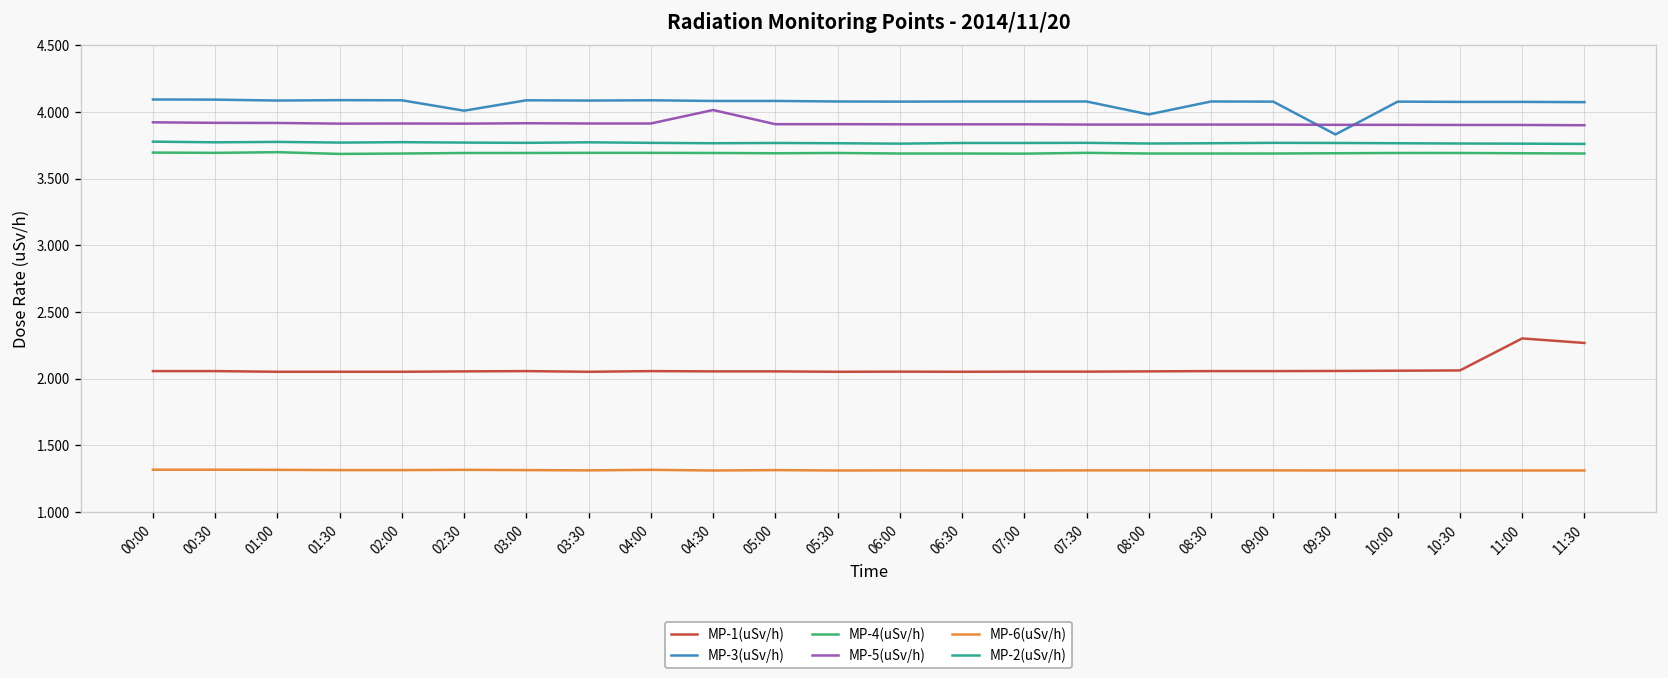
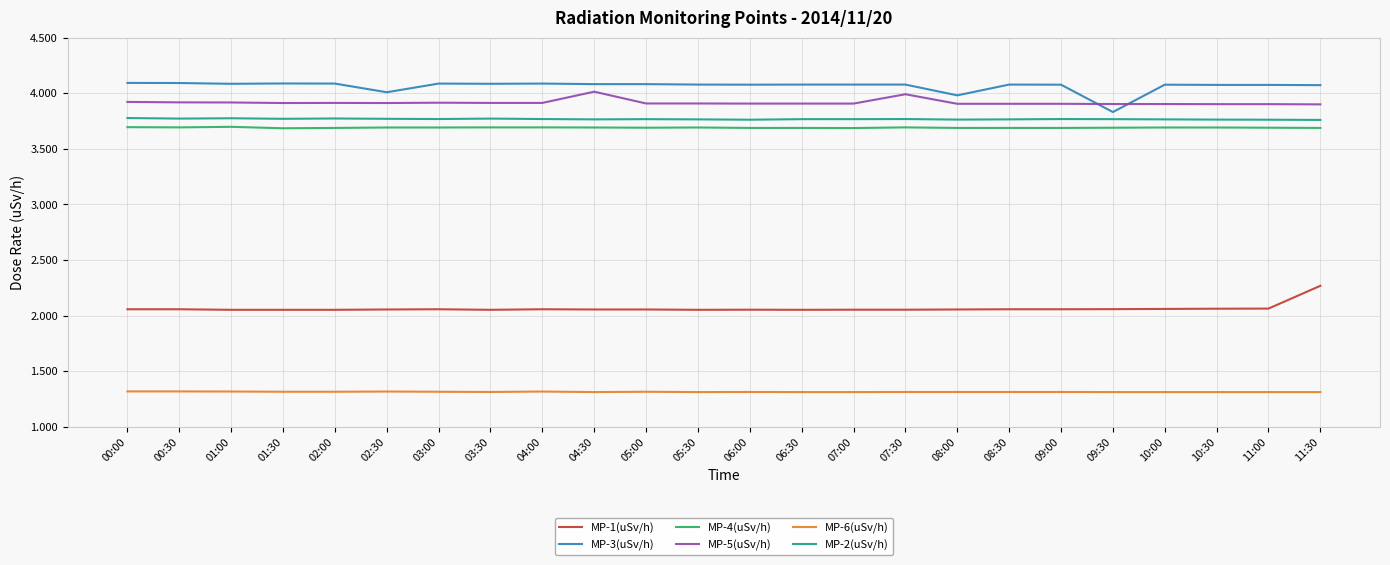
MP-5(uSv/h), 07:30: 3.91 -> 3.99
MP-1(uSv/h), 11:00: 2.30 -> 2.06
